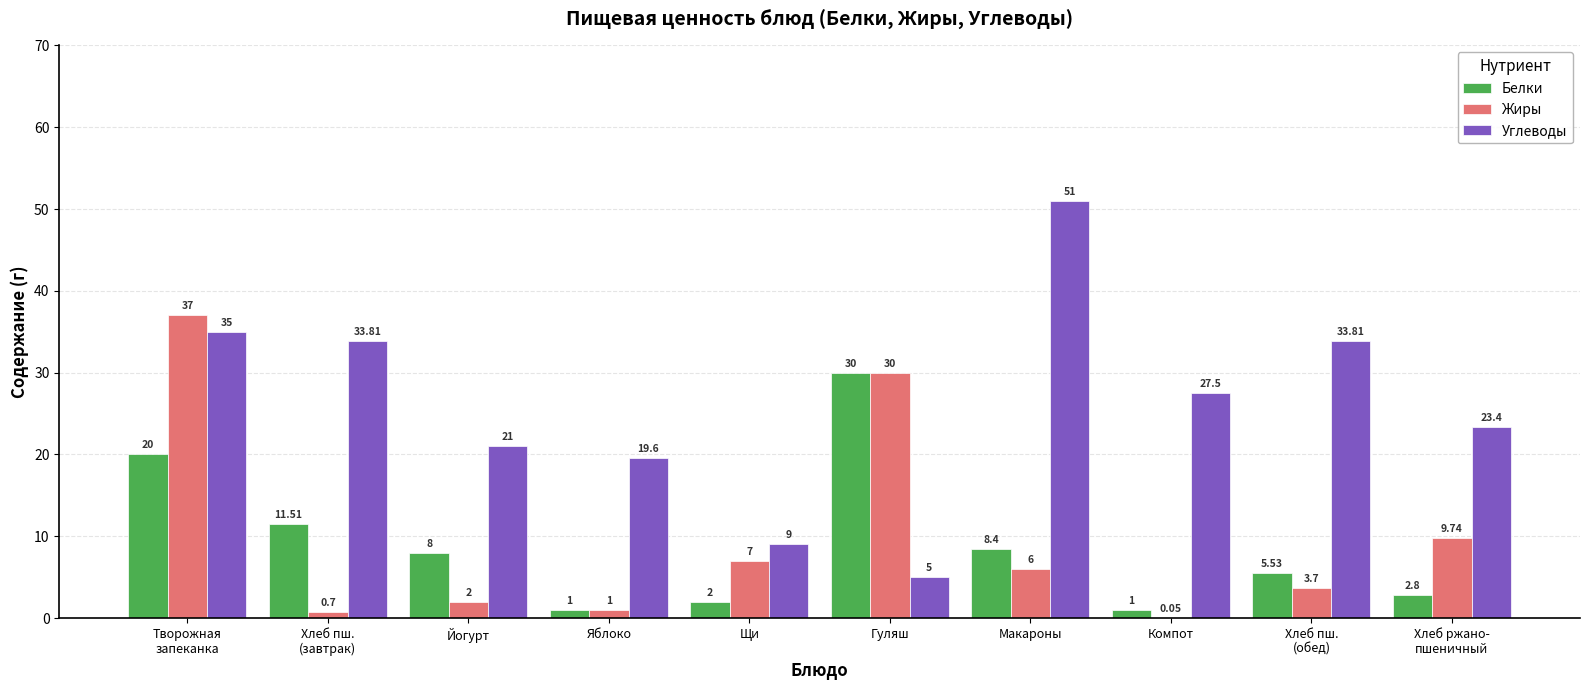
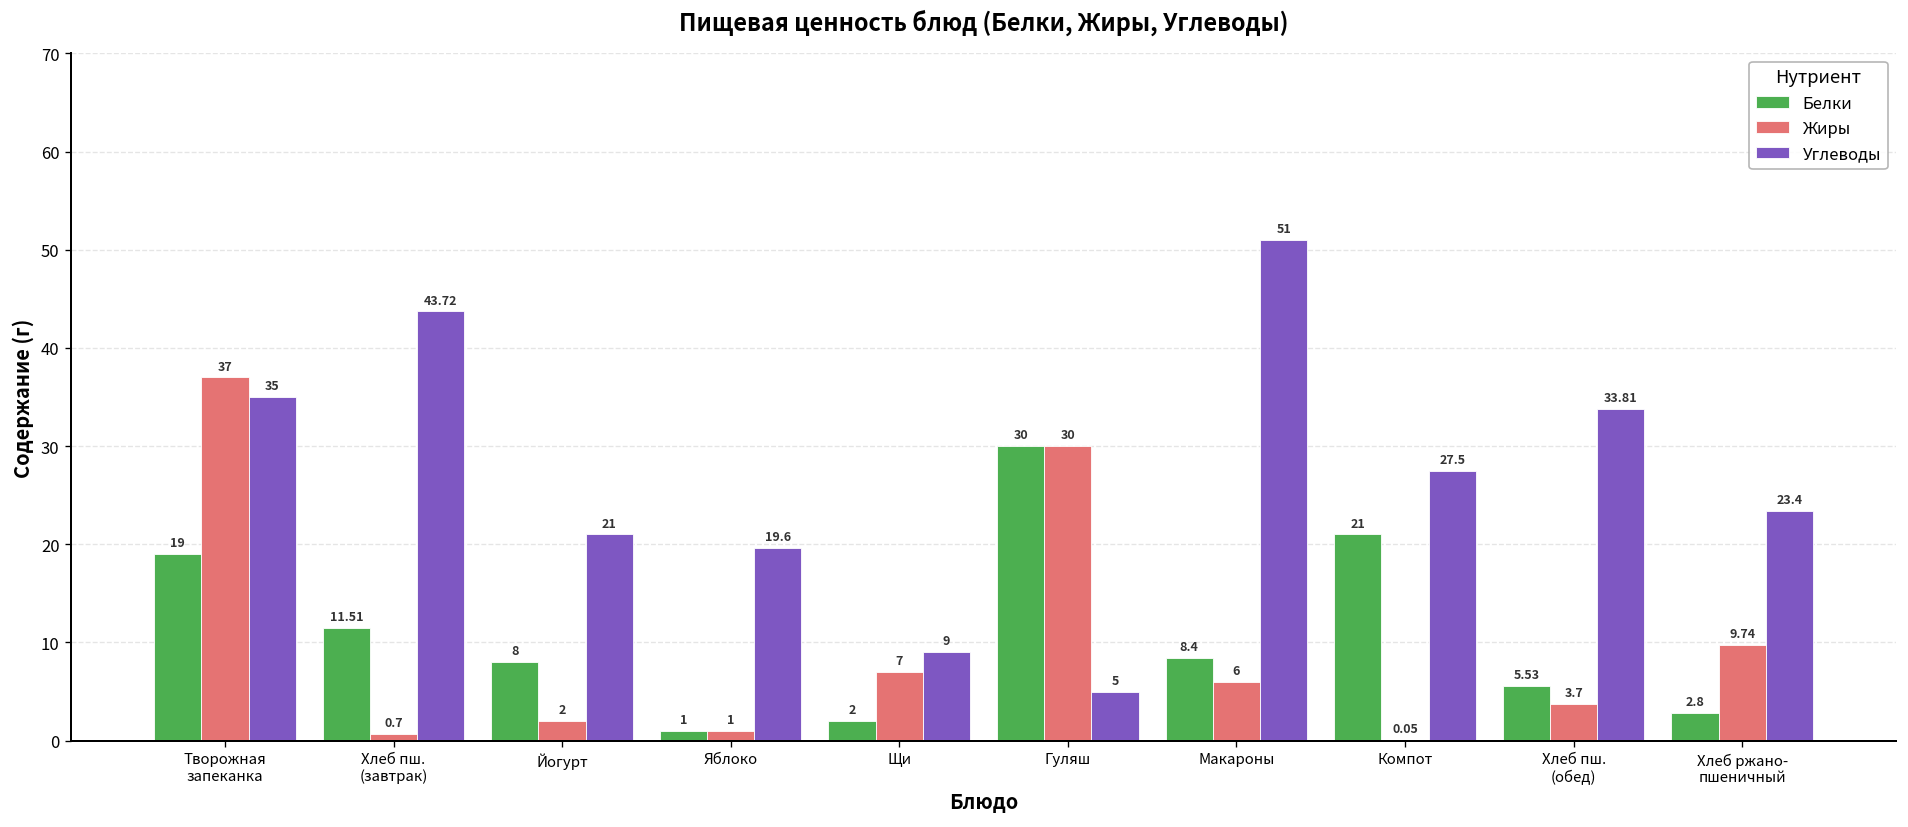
Белки, Творожная запеканка: 20 -> 19
Углеводы, Хлеб пш. (завтрак): 33.81 -> 43.72
Белки, Компот: 1 -> 21
